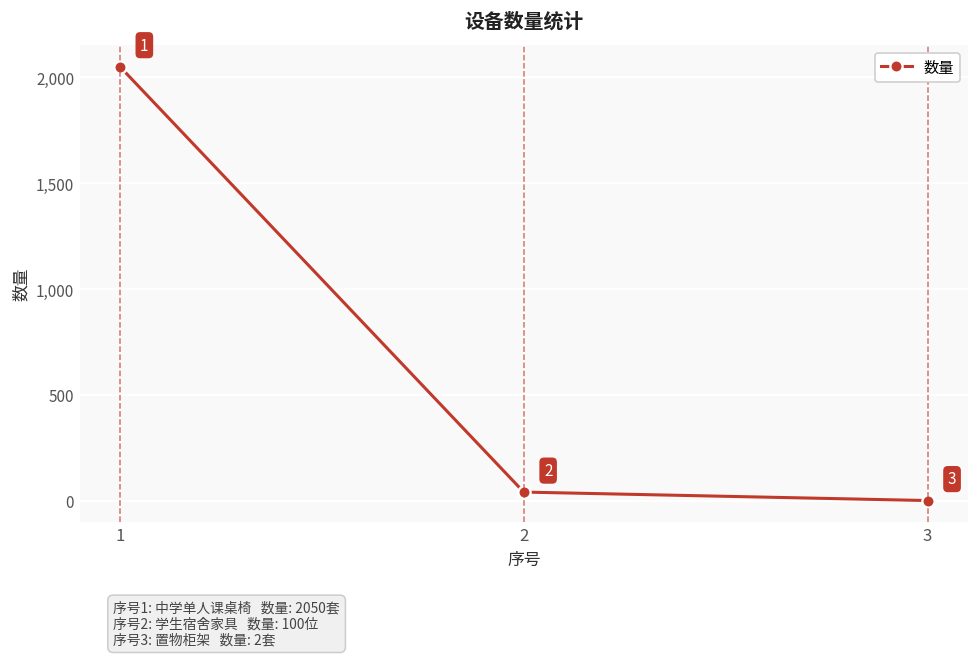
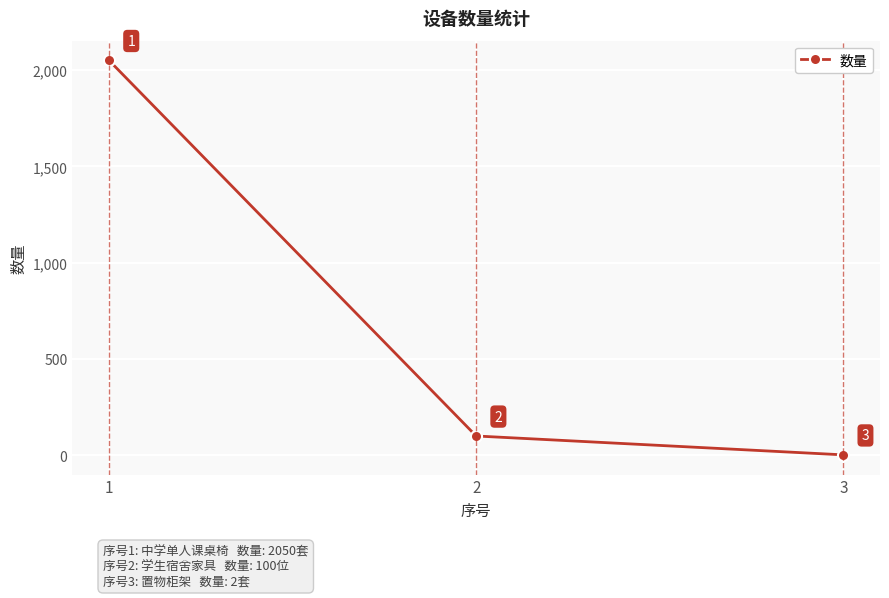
2: 40 -> 100
